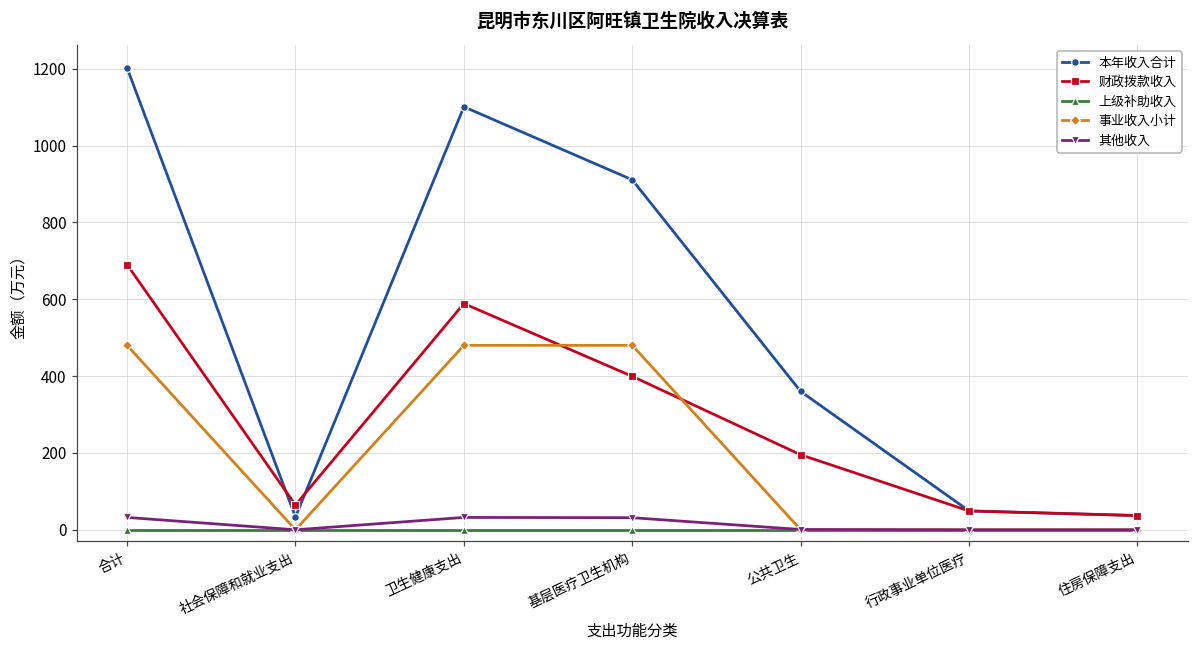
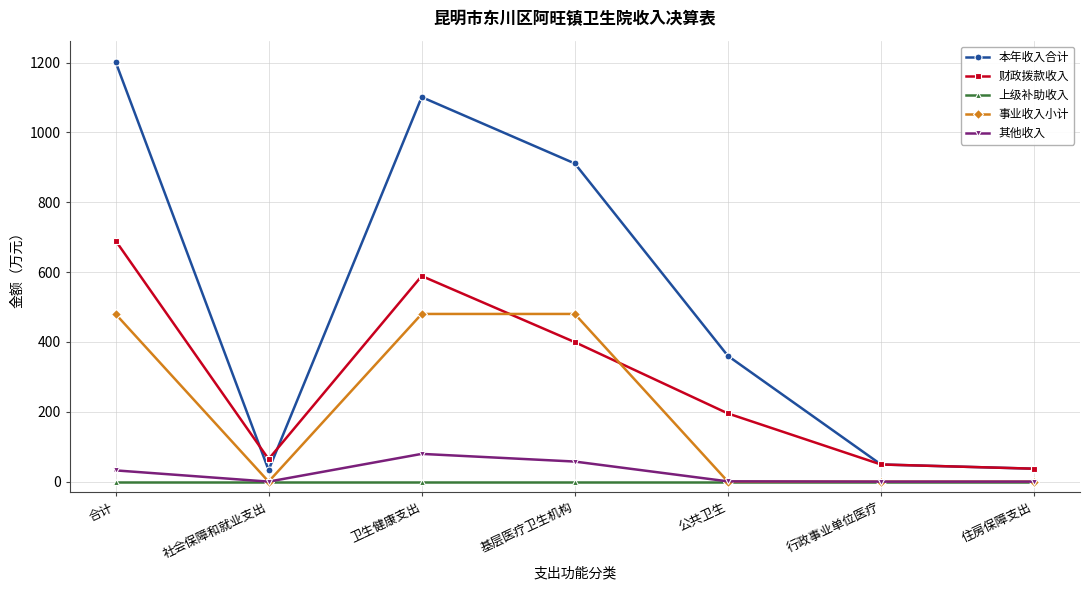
其他收入, 卫生健康支出: 30 -> 80
其他收入, 基层医疗卫生机构: 30 -> 60
